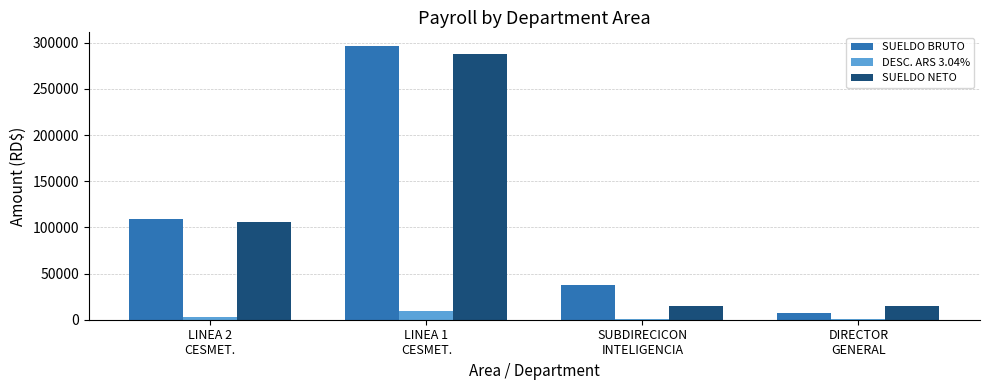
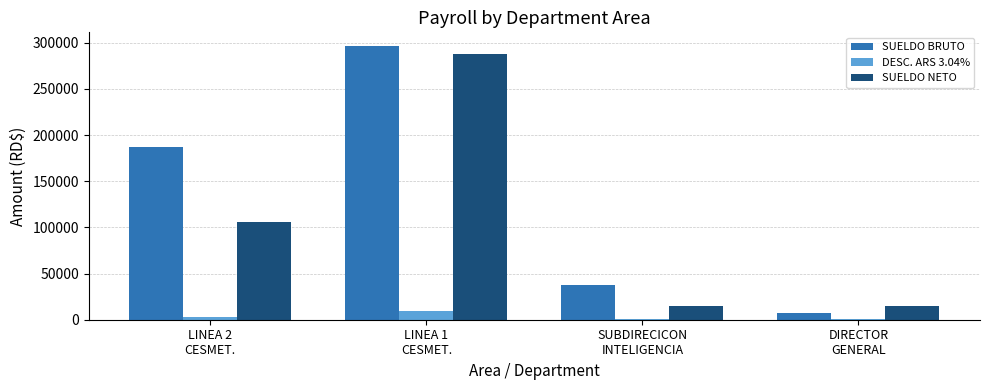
SUELDO BRUTO, LINEA 2 CESMET.: 110000 -> 190000
